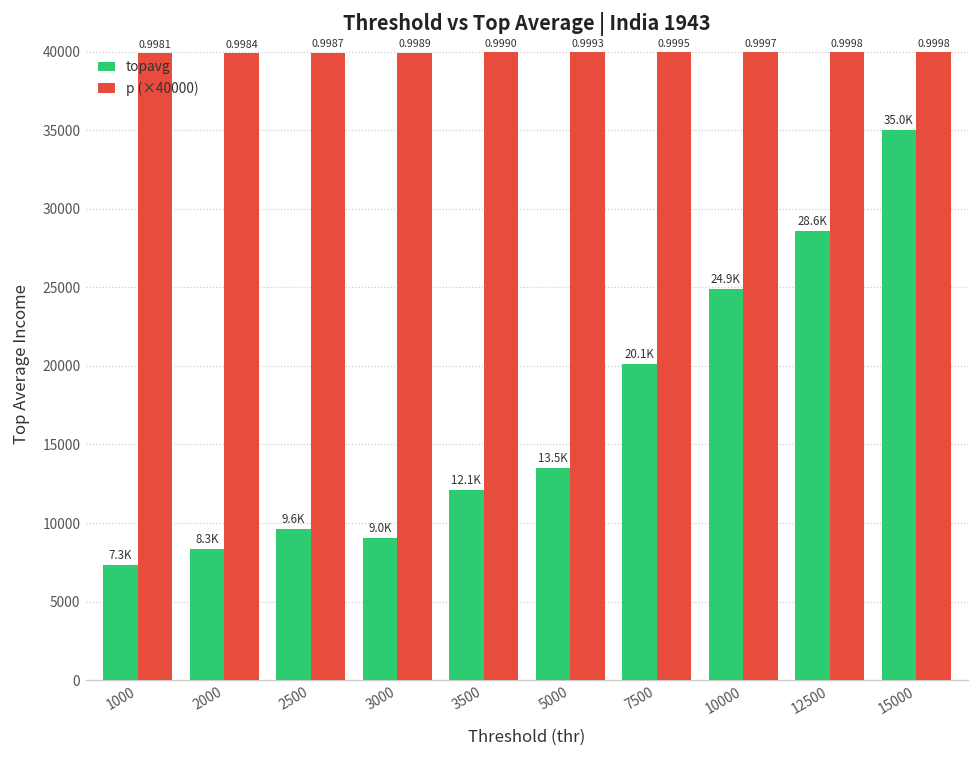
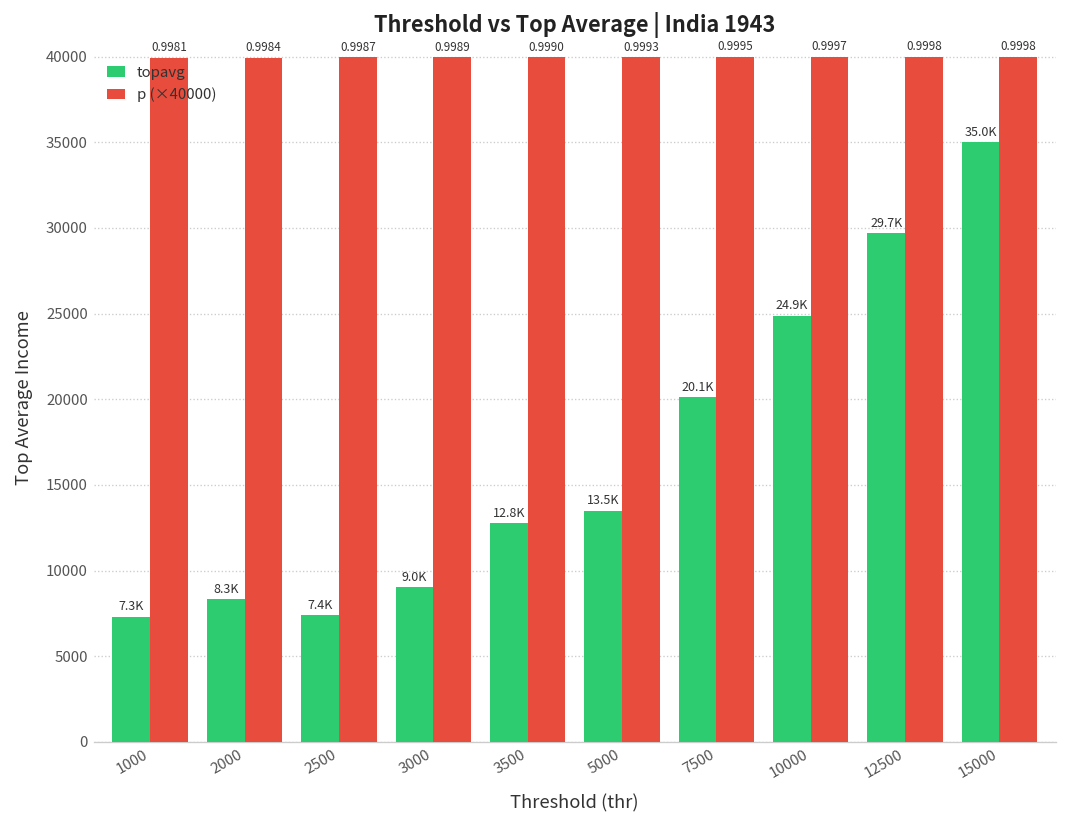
topavg, 2500: 9.6K -> 7.4K
topavg, 3500: 12.1K -> 12.8K
topavg, 12500: 28.6K -> 29.7K
